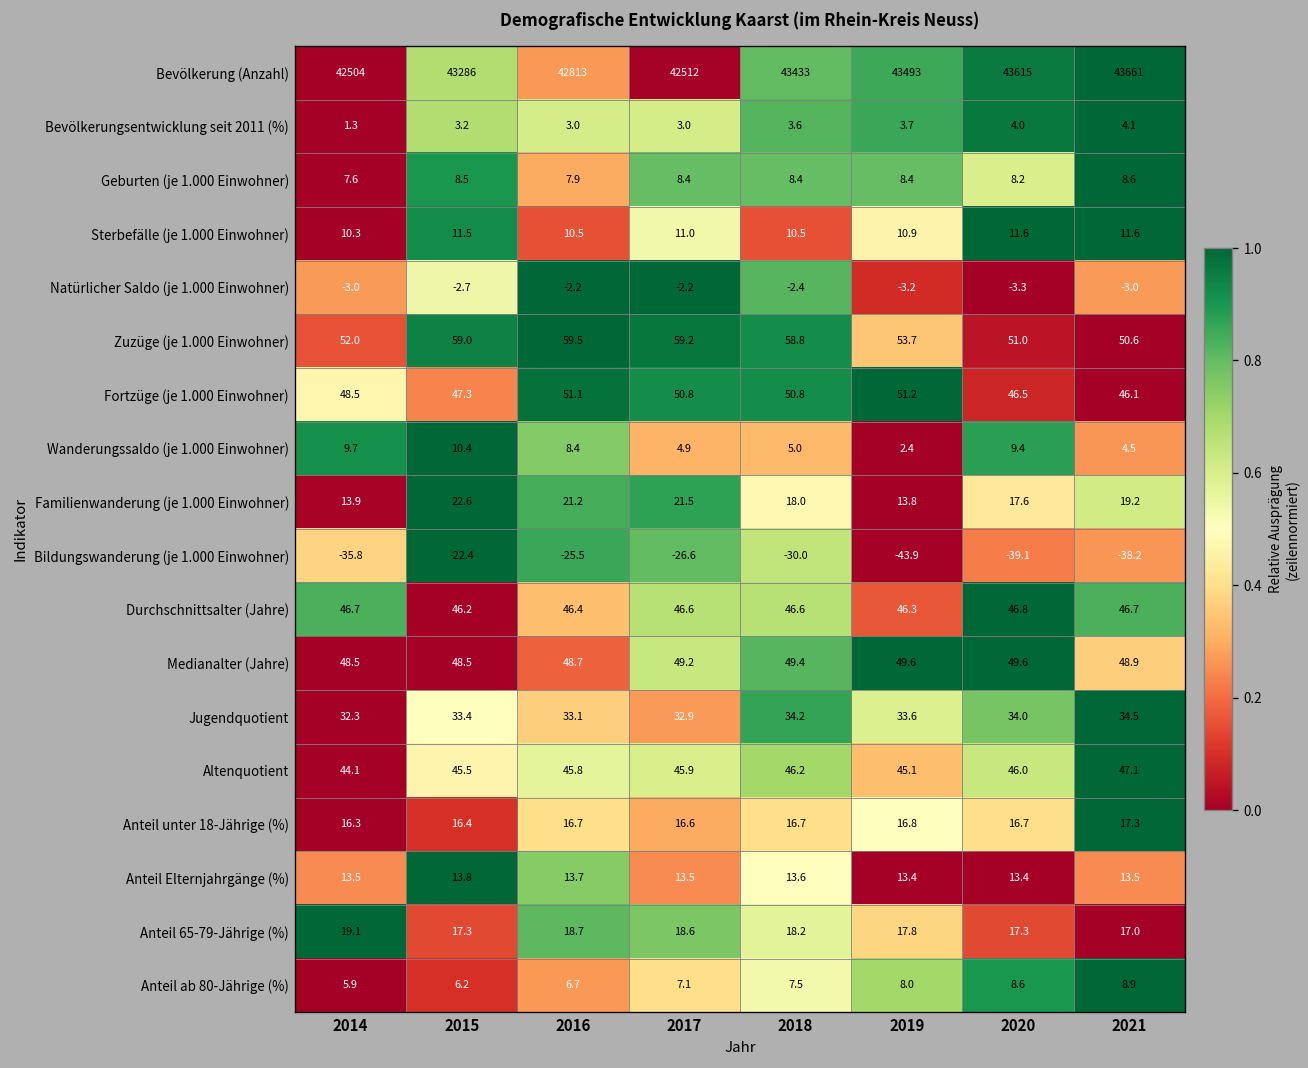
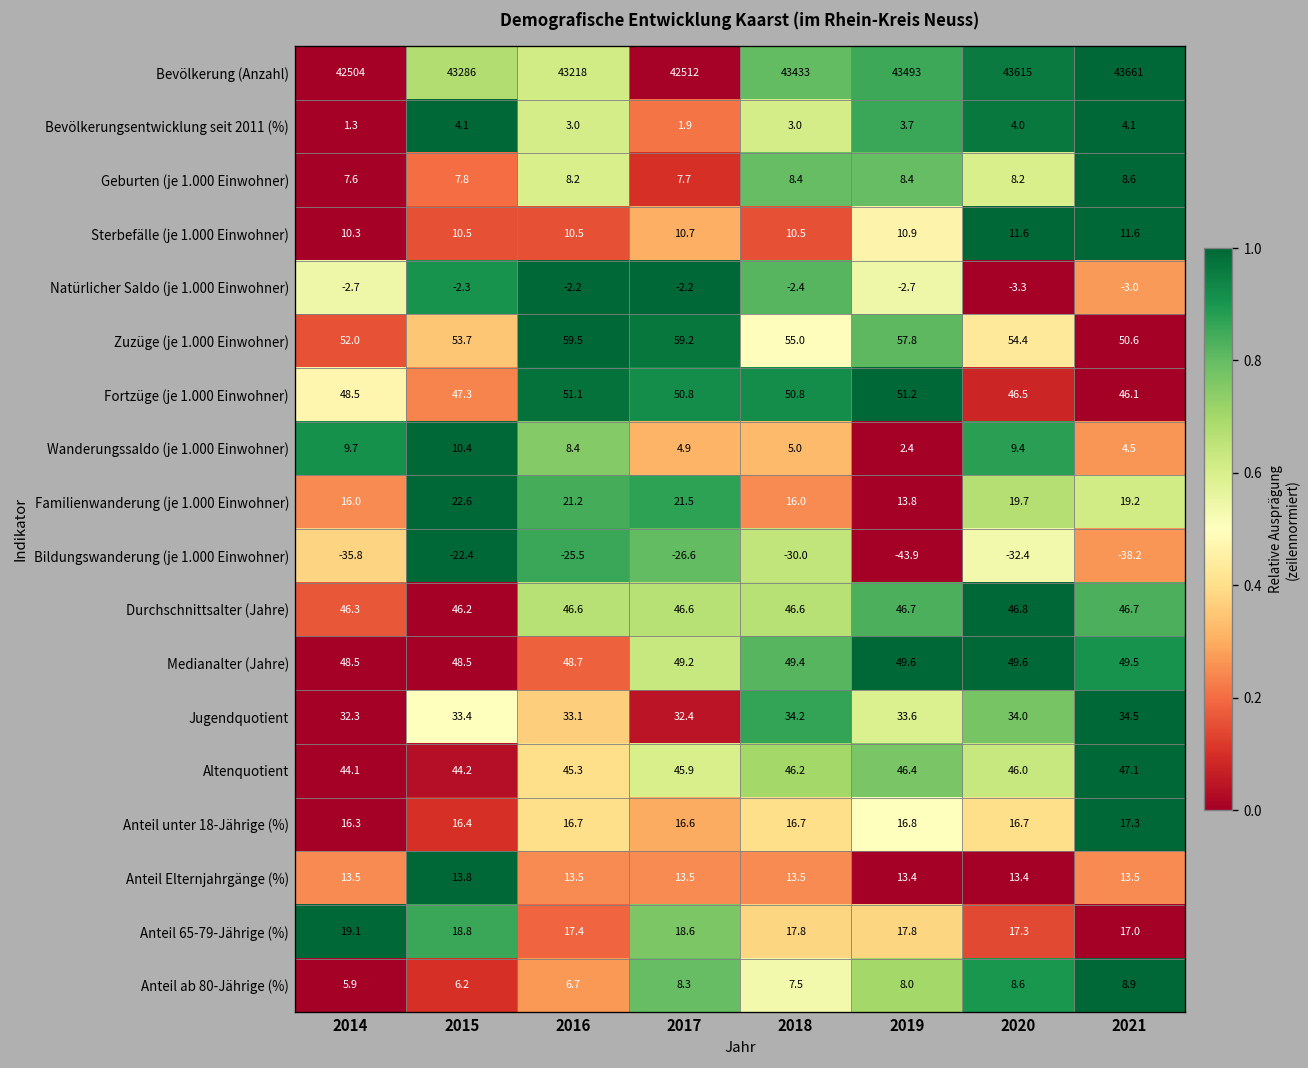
Bevölkerung (Anzahl), 2016: 42813 -> 43218
Bevölkerungsentwicklung seit 2011 (%), 2015: 3.2 -> 4.1
Bevölkerungsentwicklung seit 2011 (%), 2017: 3.0 -> 1.9
Bevölkerungsentwicklung seit 2011 (%), 2018: 3.6 -> 3.0
Geburten (je 1.000 Einwohner), 2015: 8.5 -> 7.8
Geburten (je 1.000 Einwohner), 2016: 7.9 -> 8.2
Geburten (je 1.000 Einwohner), 2017: 8.4 -> 7.7
Sterbefälle (je 1.000 Einwohner), 2015: 11.5 -> 10.5
Sterbefälle (je 1.000 Einwohner), 2017: 11.0 -> 10.7
Natürlicher Saldo (je 1.000 Einwohner), 2014: -3.0 -> -2.7
Natürlicher Saldo (je 1.000 Einwohner), 2015: -2.7 -> -2.3
Natürlicher Saldo (je 1.000 Einwohner), 2019: -3.2 -> -2.7
Zuzüge (je 1.000 Einwohner), 2015: 59.0 -> 53.7
Zuzüge (je 1.000 Einwohner), 2018: 58.8 -> 55.0
Zuzüge (je 1.000 Einwohner), 2019: 53.7 -> 57.8
Zuzüge (je 1.000 Einwohner), 2020: 51.0 -> 54.4
Familienwanderung (je 1.000 Einwohner), 2014: 13.9 -> 16.0
Familienwanderung (je 1.000 Einwohner), 2018: 18.0 -> 16.0
Familienwanderung (je 1.000 Einwohner), 2020: 17.6 -> 19.7
Bildungswanderung (je 1.000 Einwohner), 2020: -39.1 -> -32.4
Durchschnittsalter (Jahre), 2014: 46.7 -> 46.3
Durchschnittsalter (Jahre), 2016: 46.4 -> 46.6
Durchschnittsalter (Jahre), 2019: 46.3 -> 46.7
Medianalter (Jahre), 2021: 48.9 -> 49.5
Jugendquotient, 2017: 32.9 -> 32.4
Altenquotient, 2015: 45.5 -> 44.2
Altenquotient, 2016: 45.8 -> 45.3
Altenquotient, 2019: 45.1 -> 46.4
Anteil Elternjahrgänge (%), 2016: 13.7 -> 13.5
Anteil Elternjahrgänge (%), 2018: 13.6 -> 13.5
Anteil 65-79-Jährige (%), 2015: 17.3 -> 18.8
Anteil 65-79-Jährige (%), 2016: 18.7 -> 17.4
Anteil 65-79-Jährige (%), 2018: 18.2 -> 17.8
Anteil ab 80-Jährige (%), 2017: 7.1 -> 8.3
